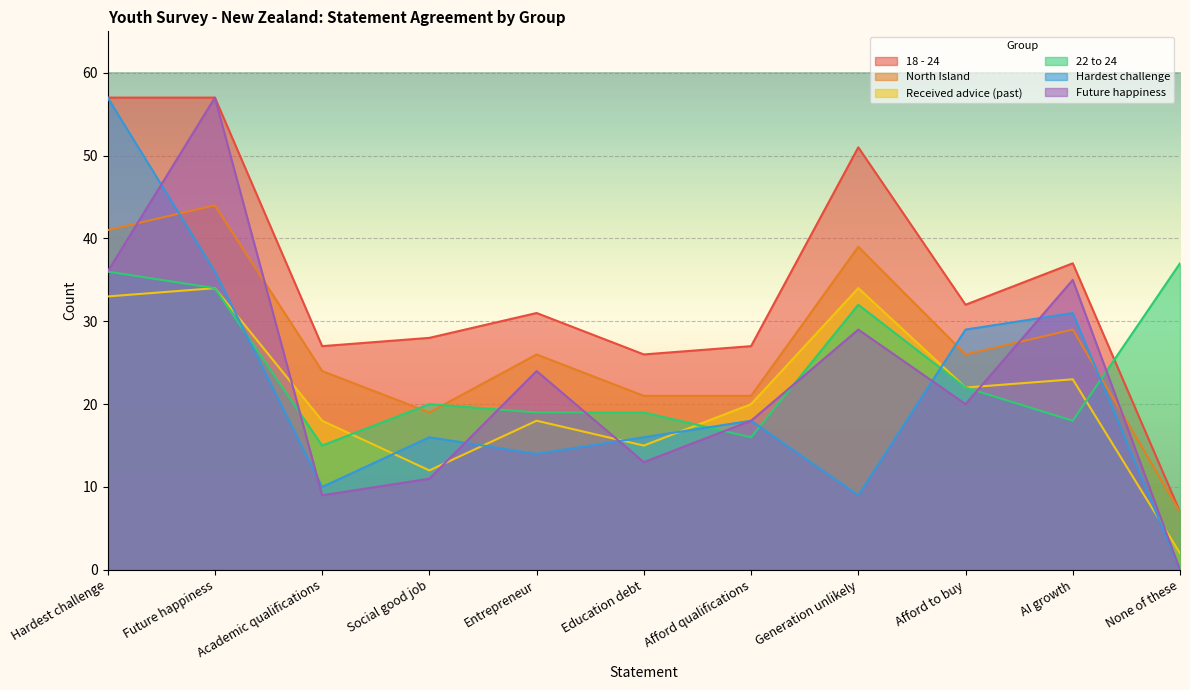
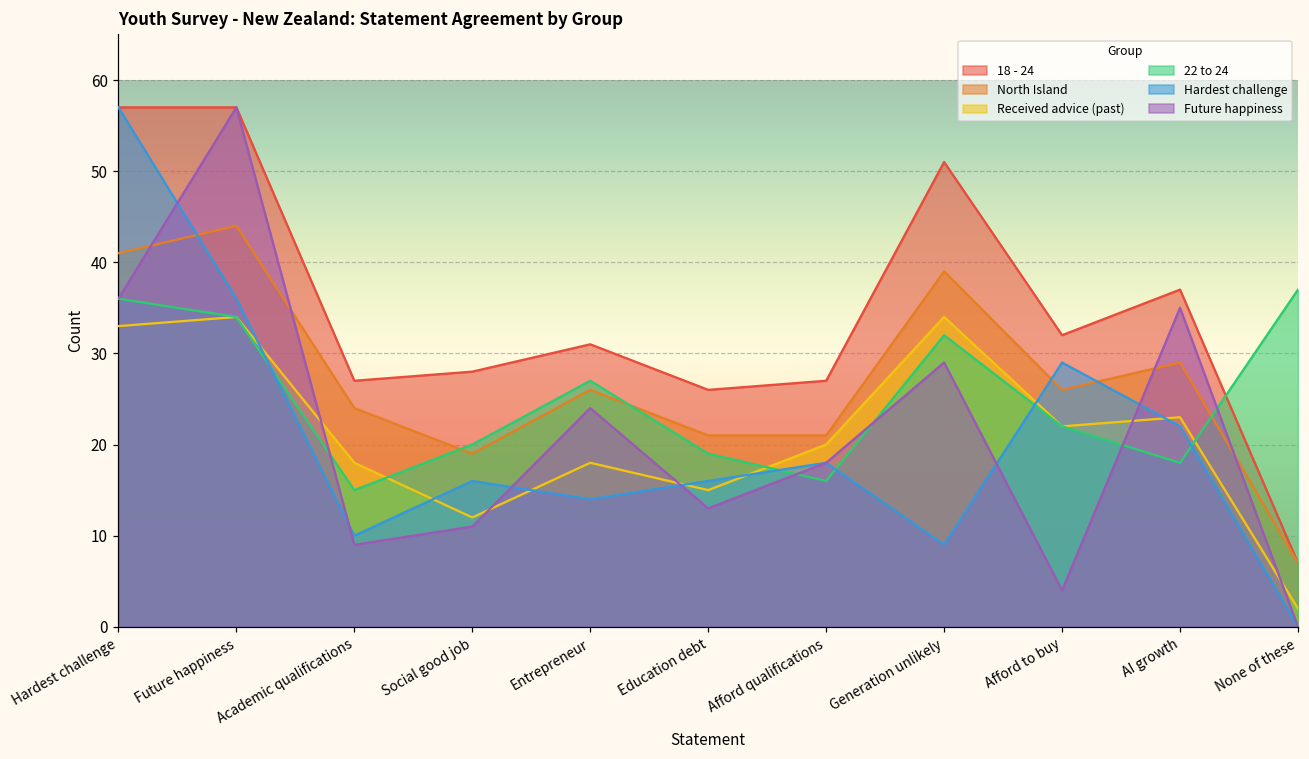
22 to 24, Entrepreneur: 19 -> 27
Future happiness, Afford to buy: 20 -> 4
Hardest challenge, AI growth: 31 -> 22
